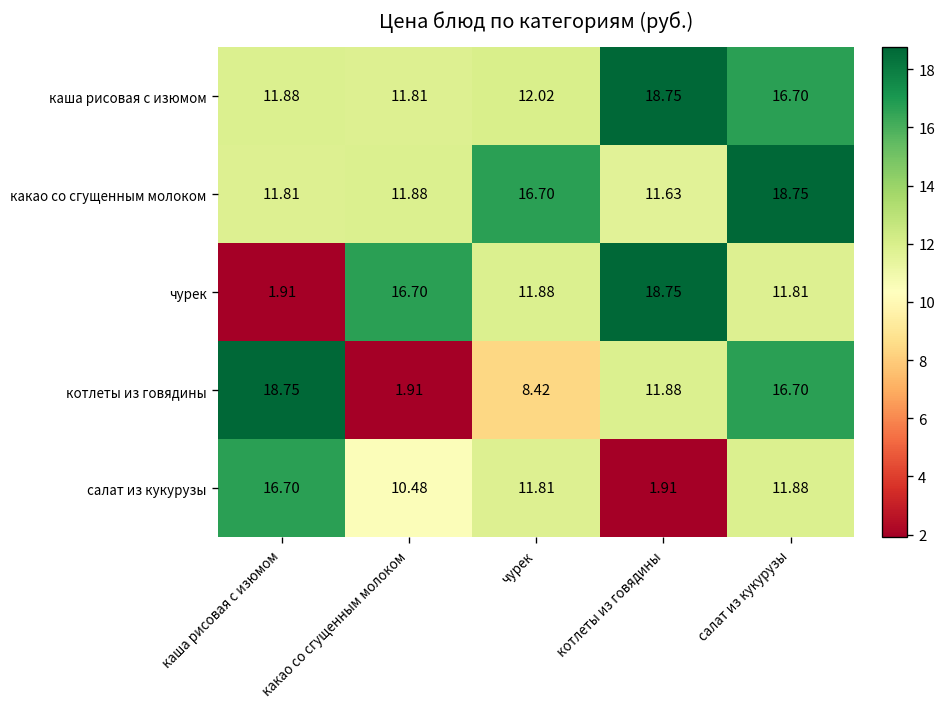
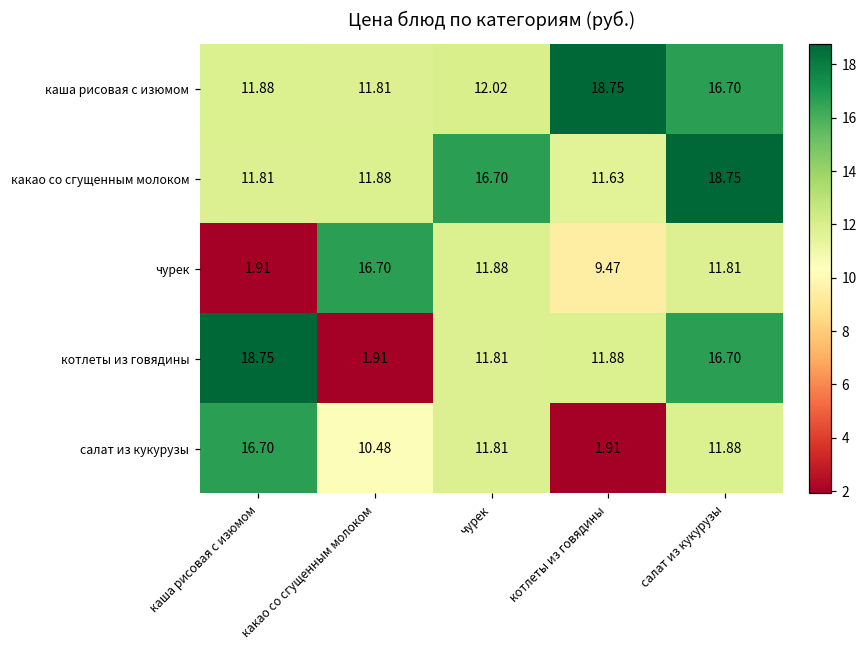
чурек, котлеты из говядины: 18.75 -> 9.47
котлеты из говядины, чурек: 8.42 -> 11.81
